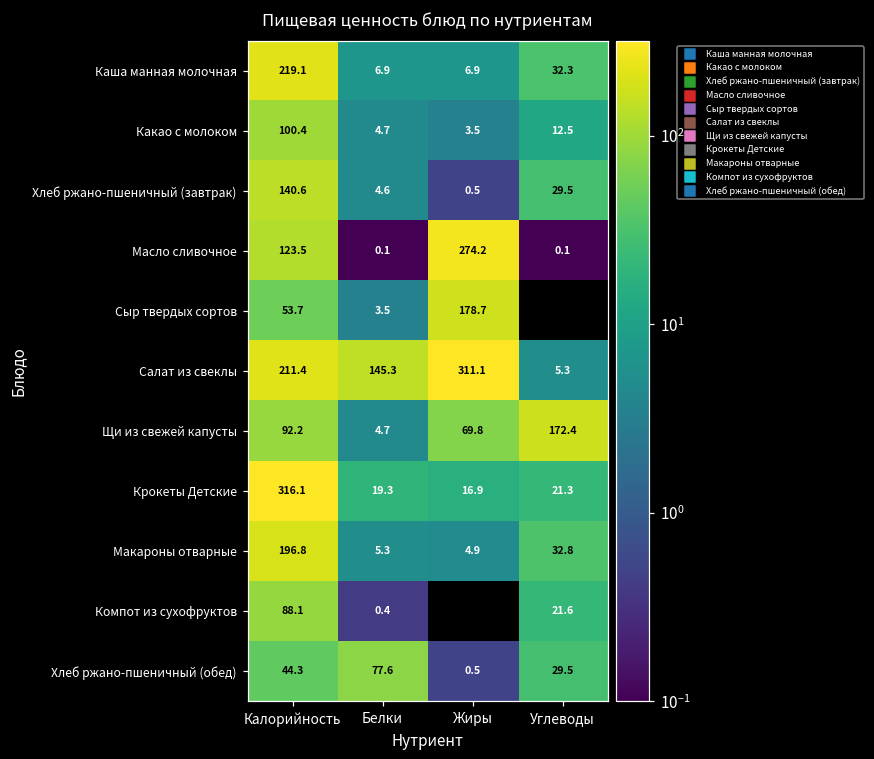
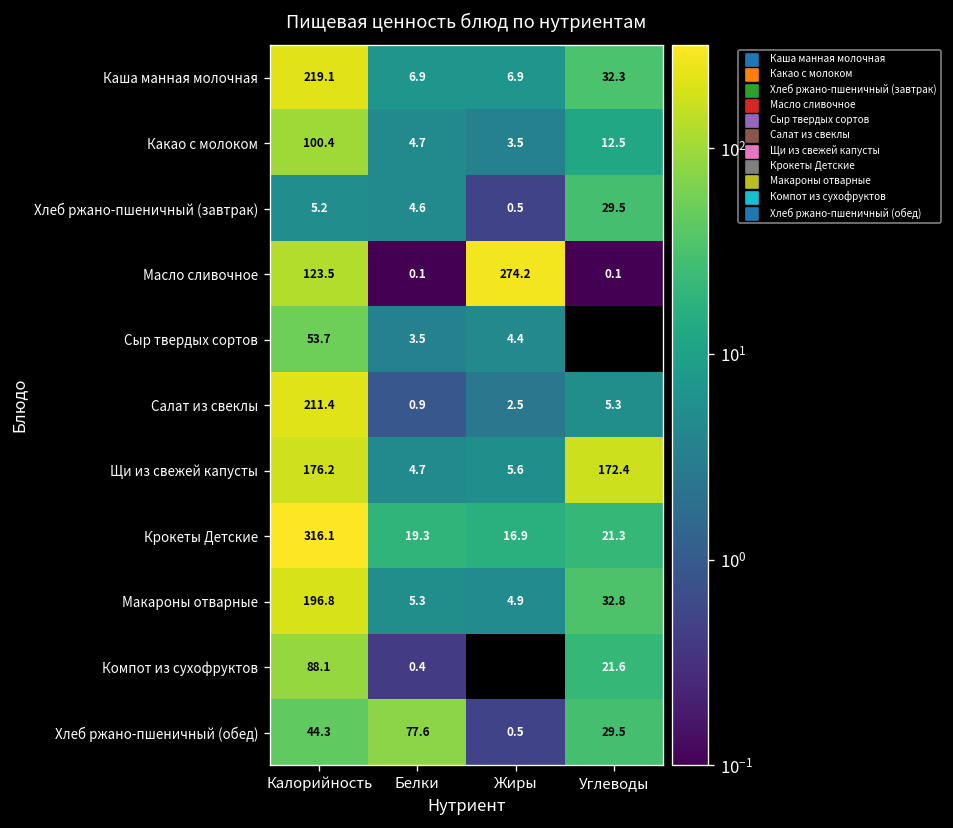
Хлеб ржано-пшеничный (завтрак), Калорийность: 140.6 -> 5.2
Сыр твердых сортов, Жиры: 178.7 -> 4.4
Салат из свеклы, Белки: 145.3 -> 0.9
Салат из свеклы, Жиры: 311.1 -> 2.5
Щи из свежей капусты, Калорийность: 92.2 -> 176.2
Щи из свежей капусты, Жиры: 69.8 -> 5.6
